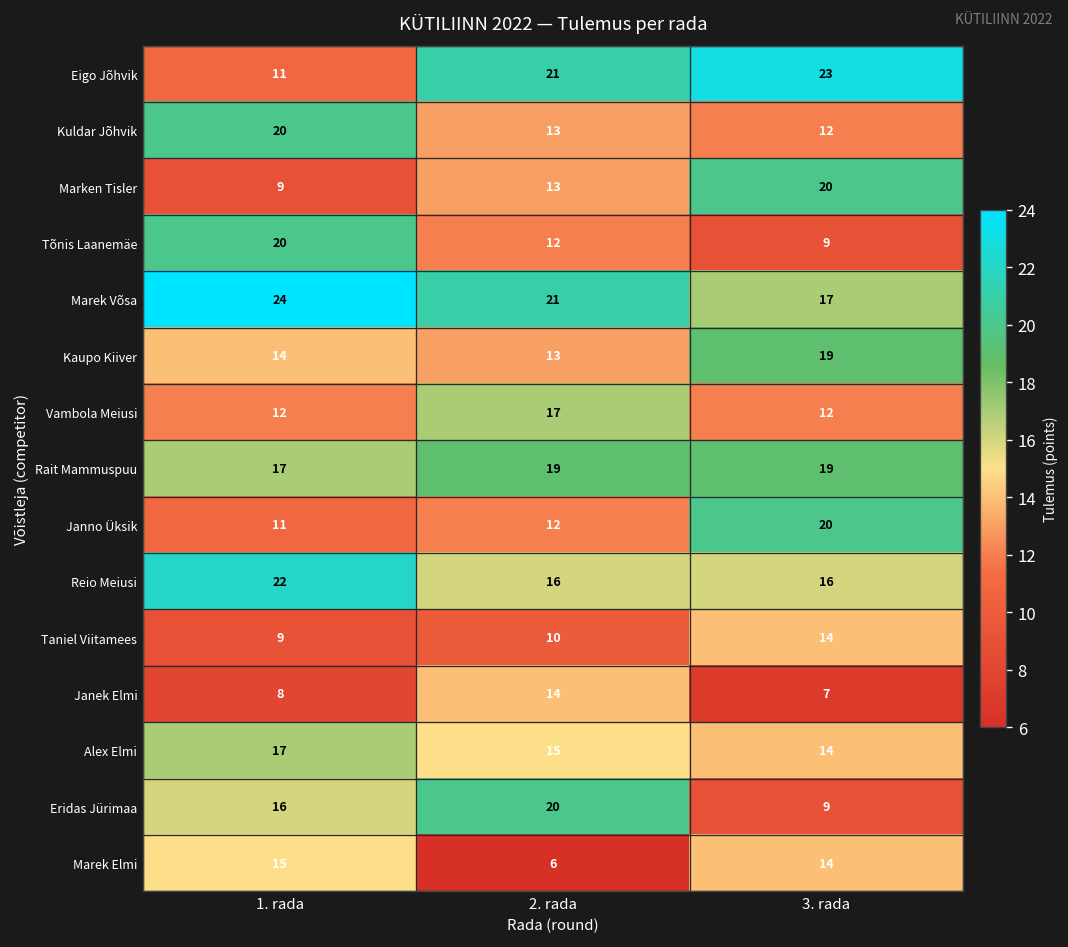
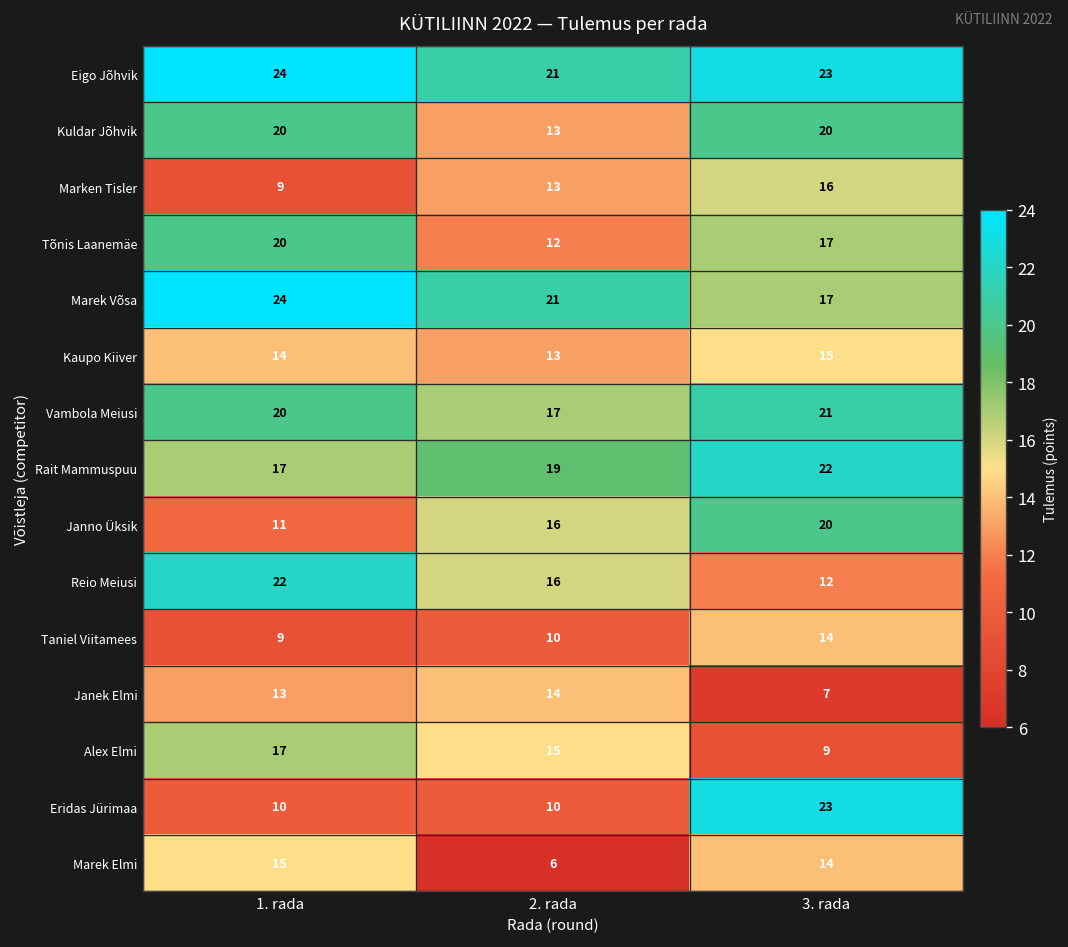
Eigo Jõhvik, 1. rada: 11 -> 24
Kuldar Jõhvik, 3. rada: 12 -> 20
Marken Tisler, 3. rada: 20 -> 16
Tõnis Laanemäe, 3. rada: 9 -> 17
Kaupo Kiiver, 3. rada: 19 -> 15
Vambola Meiusi, 1. rada: 12 -> 20
Vambola Meiusi, 3. rada: 12 -> 21
Rait Mammuspuu, 3. rada: 19 -> 22
Janno Üksik, 2. rada: 12 -> 16
Reio Meiusi, 3. rada: 16 -> 12
Janek Elmi, 1. rada: 8 -> 13
Alex Elmi, 3. rada: 14 -> 9
Eridas Jürimaa, 1. rada: 16 -> 10
Eridas Jürimaa, 2. rada: 20 -> 10
Eridas Jürimaa, 3. rada: 9 -> 23
